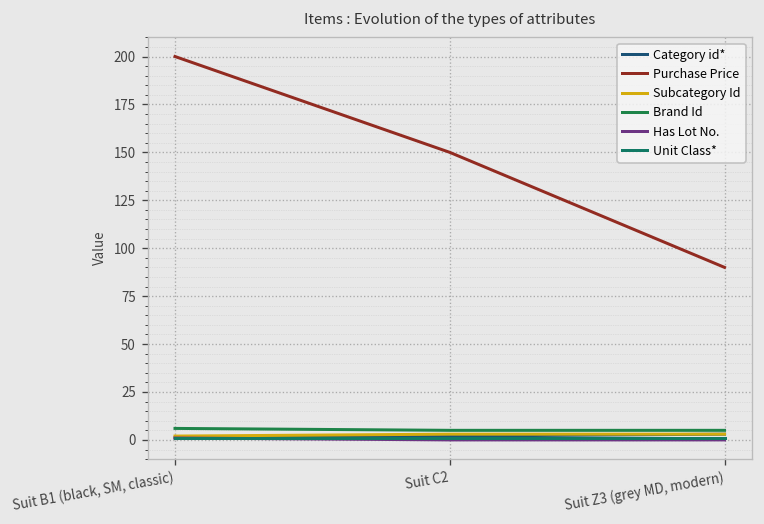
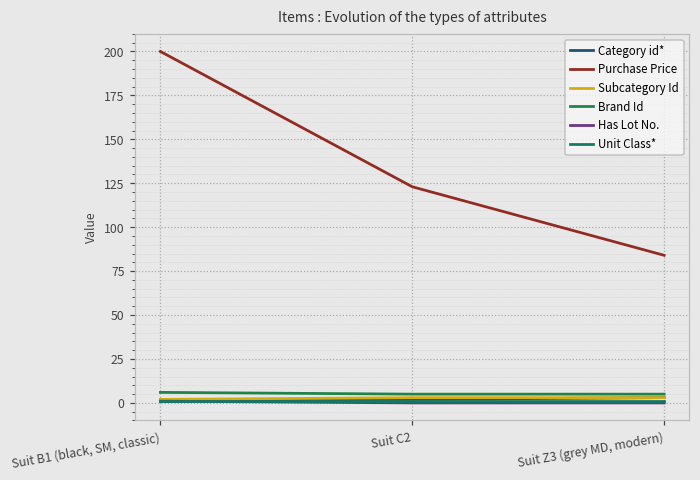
Purchase Price, Suit C2: 150 -> 123
Purchase Price, Suit Z3 (grey MD, modern): 90 -> 84
